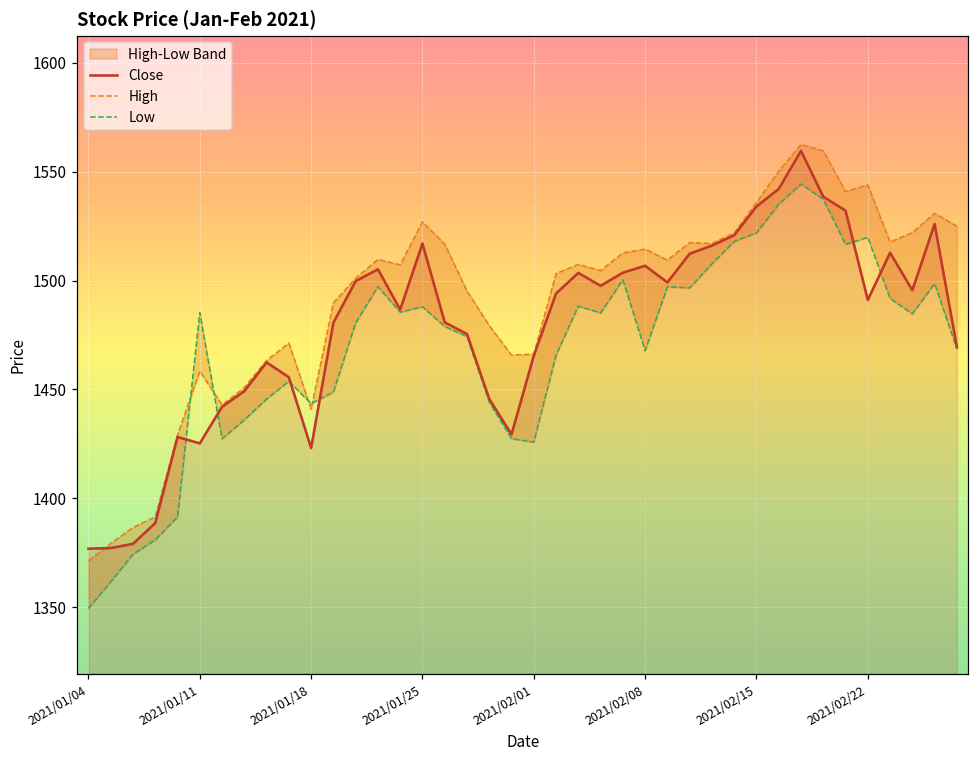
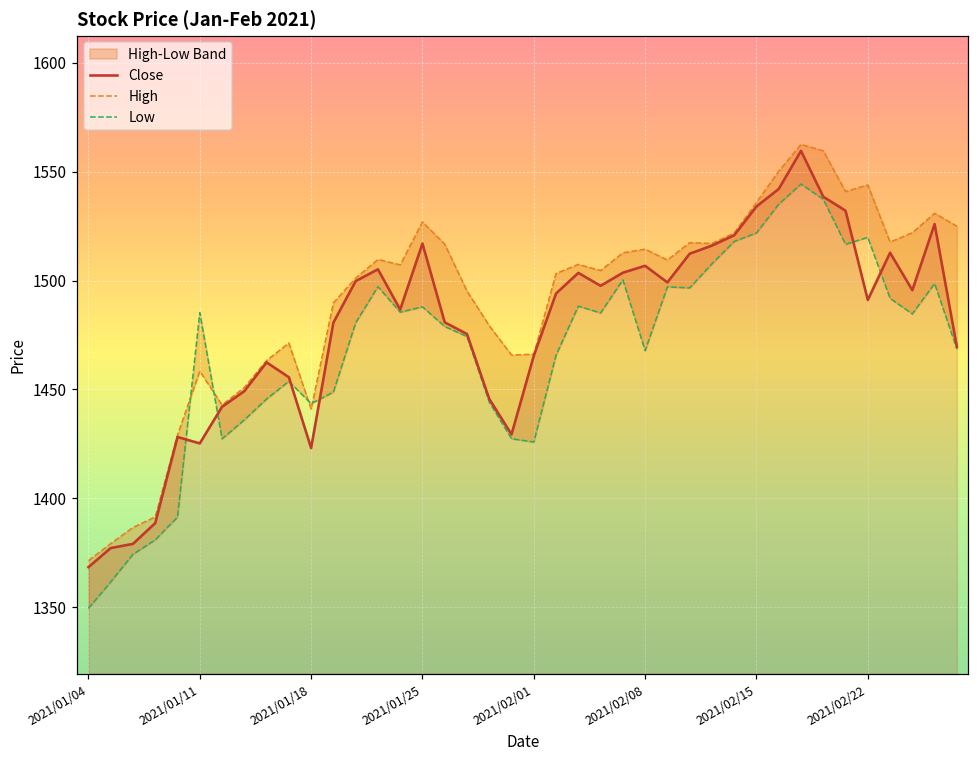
Close, 2021/01/04: 1377 -> 1368
